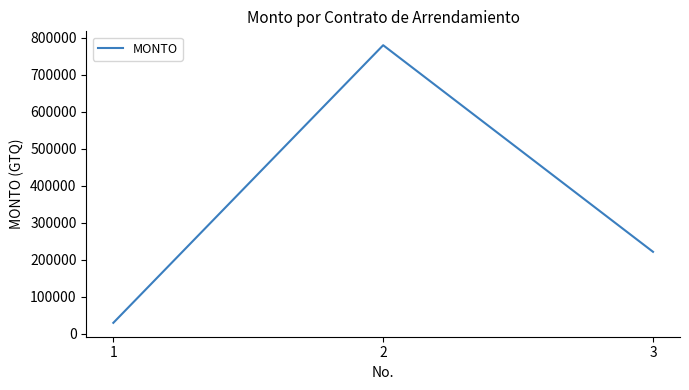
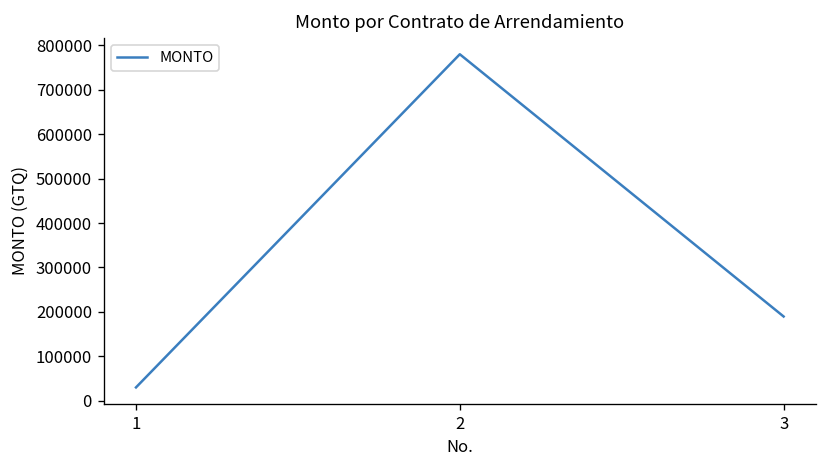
3: 220000 -> 190000
